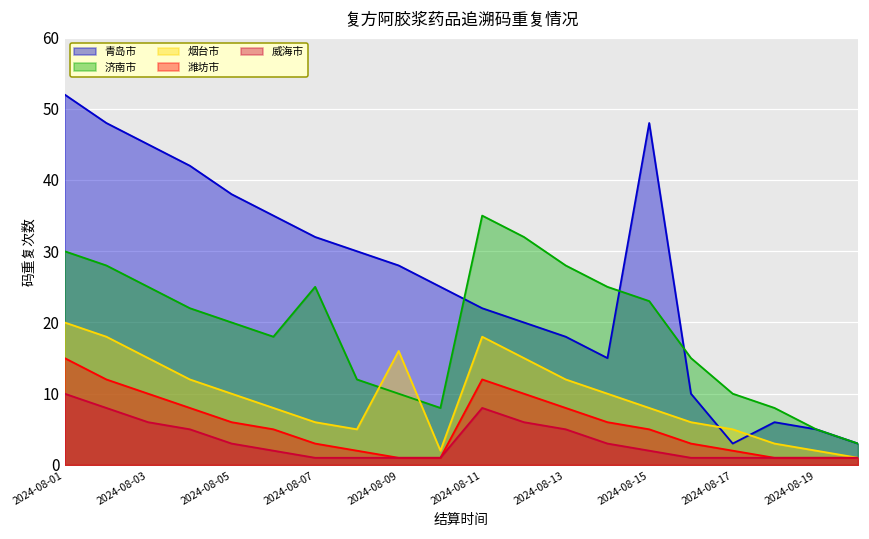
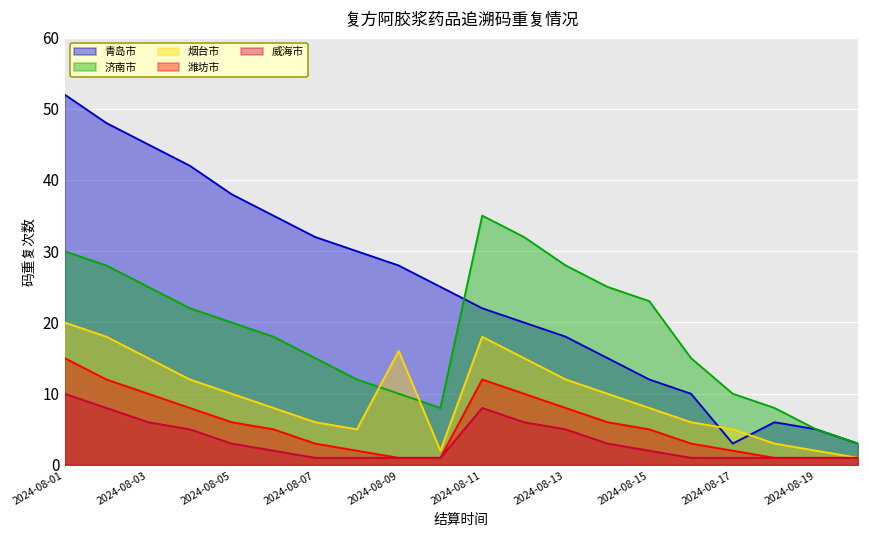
济南市, 2024-08-07: 25 -> 15
青岛市, 2024-08-15: 48 -> 12
